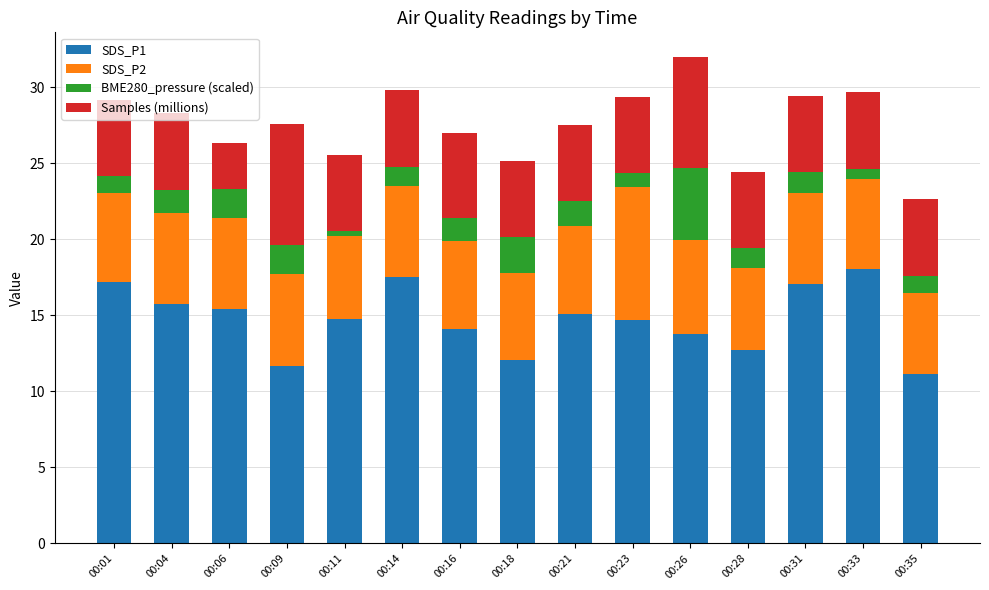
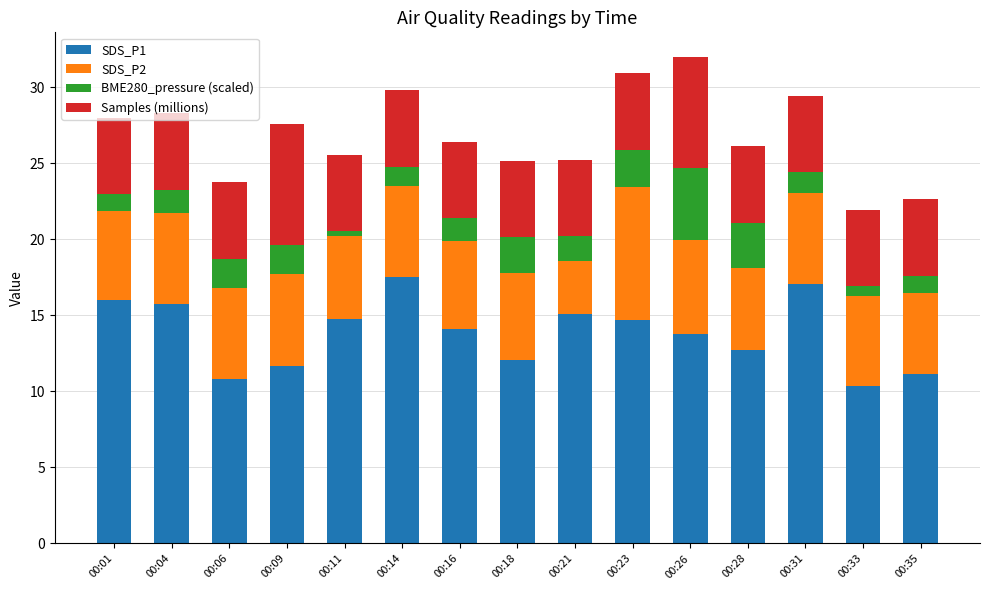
SDS_P1, 00:01: 17.2 -> 16.0
SDS_P1, 00:06: 15.4 -> 10.8
Samples (millions), 00:06: 3.0 -> 5.0
Samples (millions), 00:16: 5.6 -> 5.0
SDS_P2, 00:21: 5.8 -> 3.5
BME280_pressure (scaled), 00:23: 0.9 -> 2.5
BME280_pressure (scaled), 00:28: 1.3 -> 3.0
SDS_P1, 00:33: 18.1 -> 10.4
